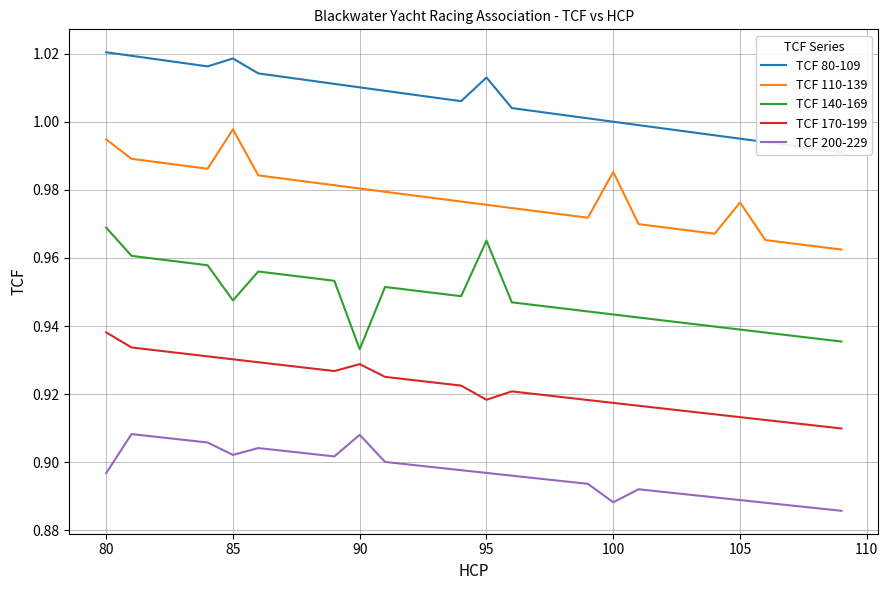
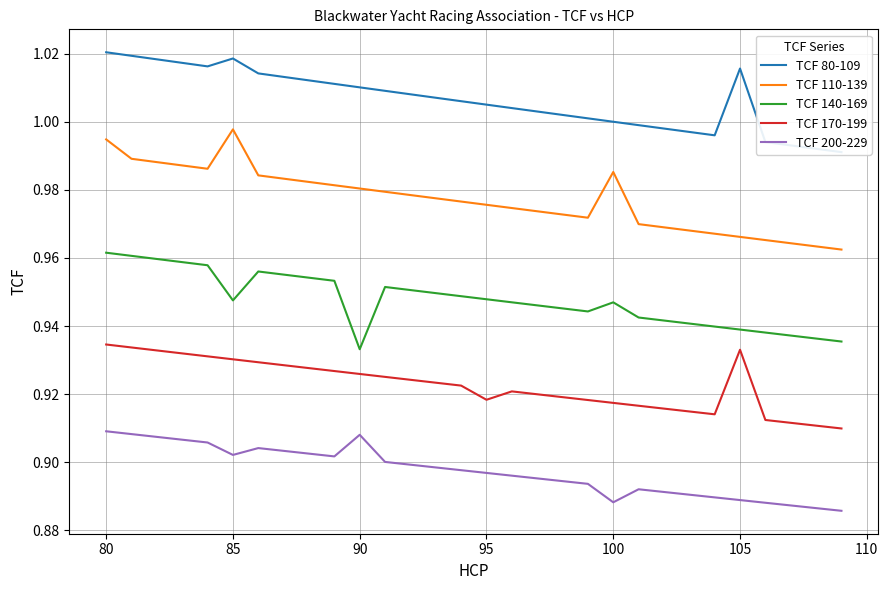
TCF 140-169, 80: 0.969 -> 0.962
TCF 170-199, 80: 0.938 -> 0.935
TCF 200-229, 80: 0.897 -> 0.909
TCF 170-199, 90: 0.929 -> 0.926
TCF 80-109, 95: 1.013 -> 1.005
TCF 140-169, 95: 0.965 -> 0.948
TCF 140-169, 100: 0.943 -> 0.947
TCF 80-109, 105: 0.995 -> 1.016
TCF 110-139, 105: 0.976 -> 0.966
TCF 170-199, 105: 0.913 -> 0.933
